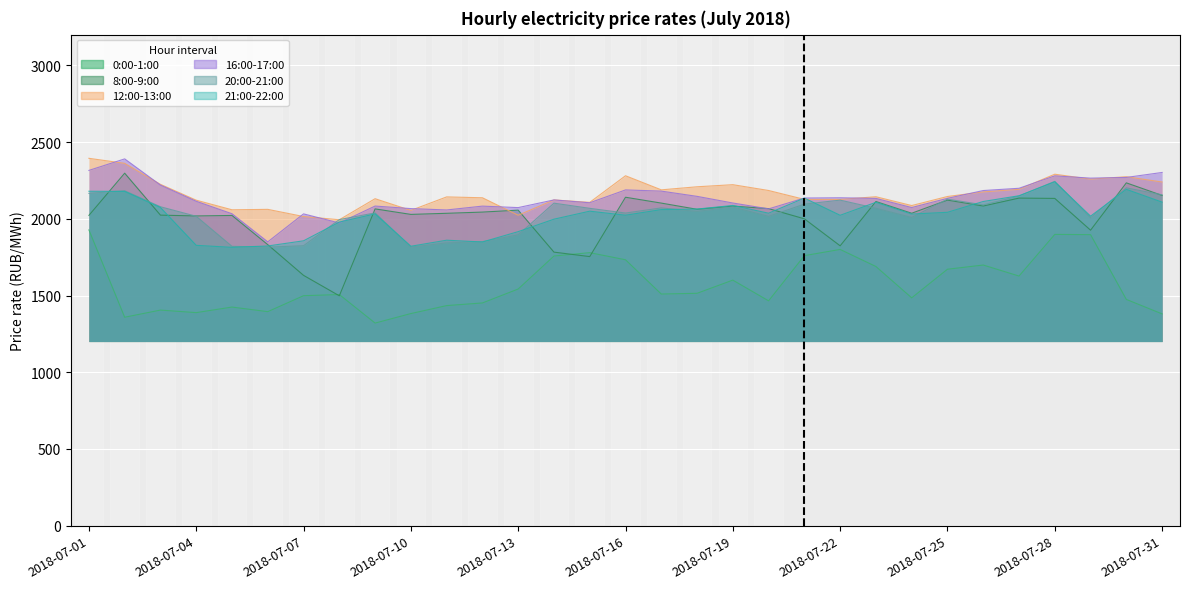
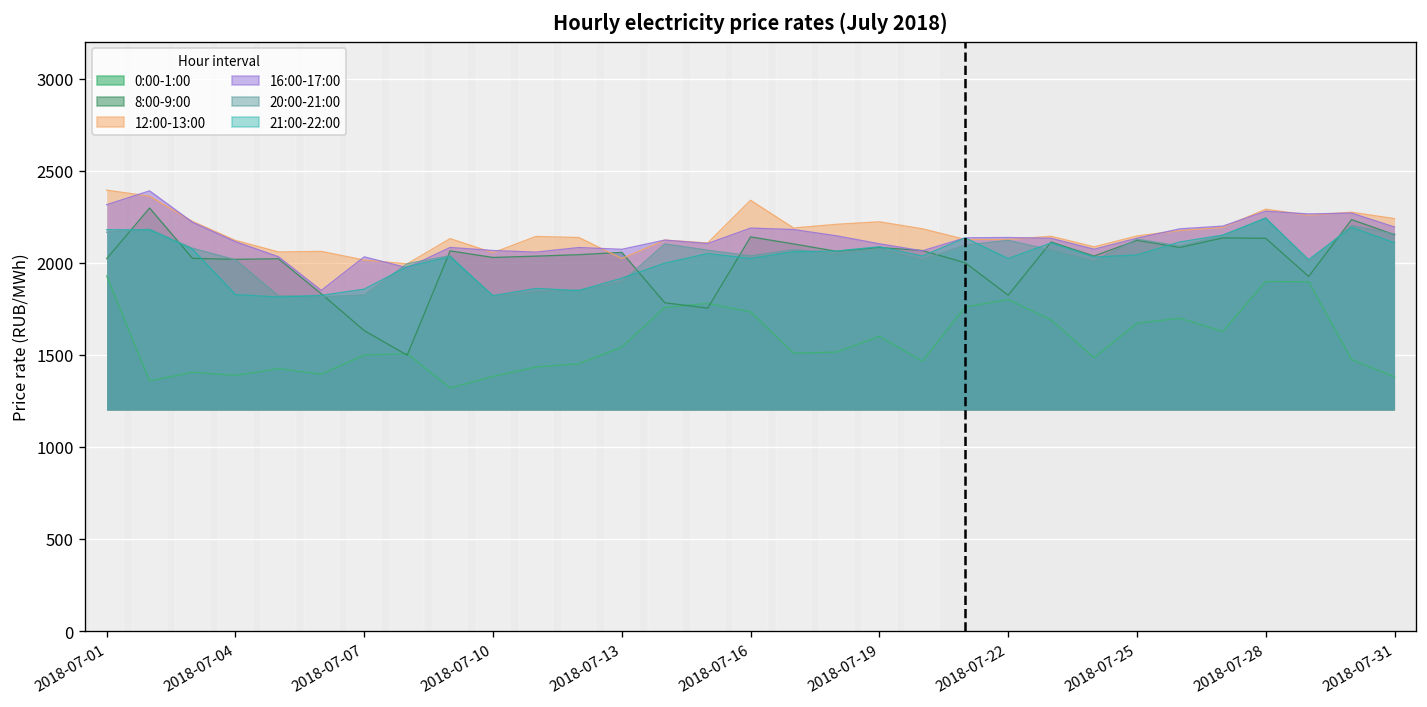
12:00-13:00, 2018-07-16: 2280 -> 2340
16:00-17:00, 2018-07-31: 2300 -> 2190
